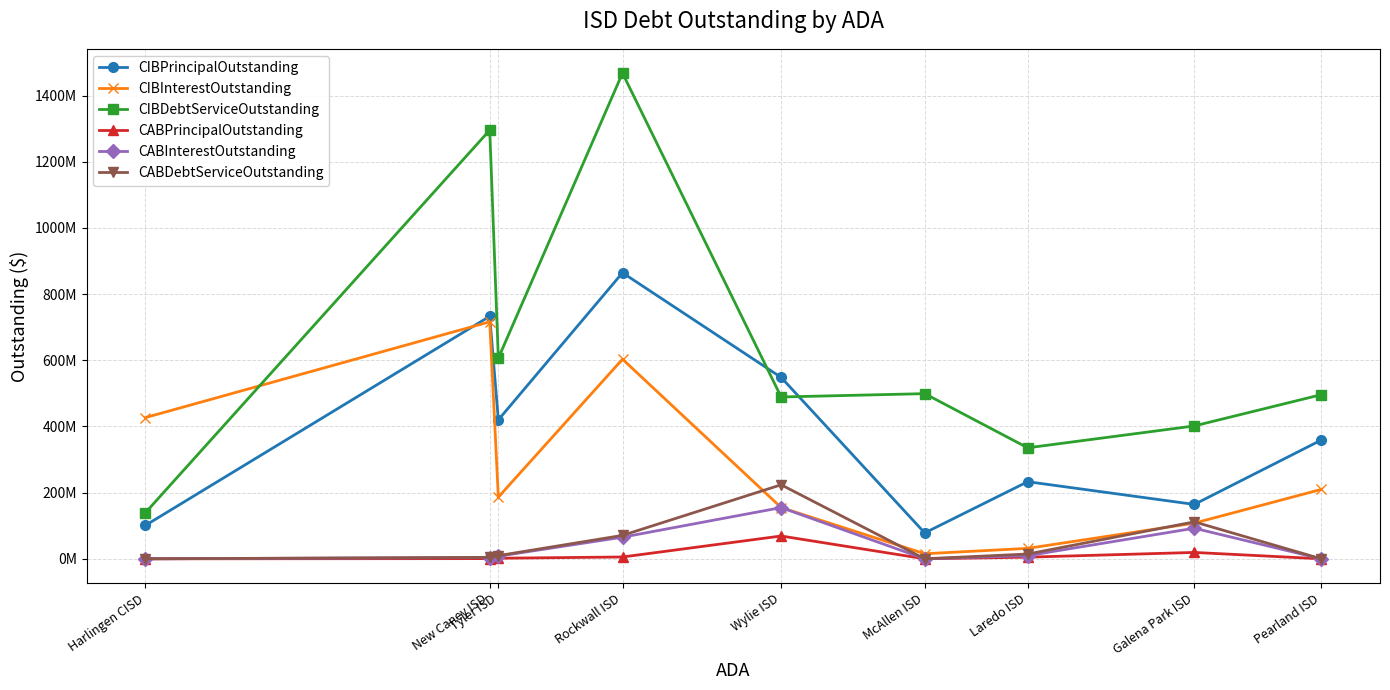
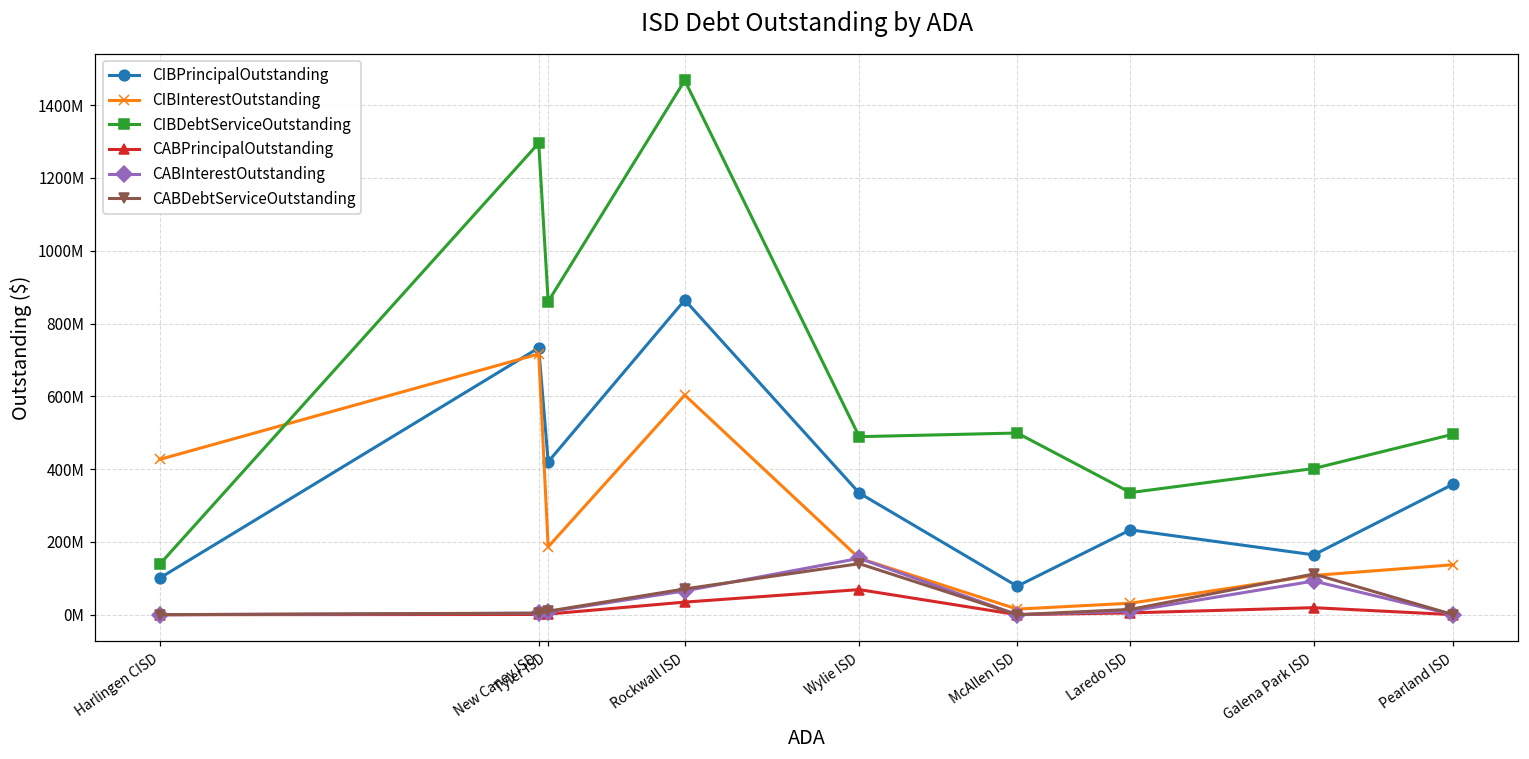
CIBDebtServiceOutstanding, Tyler ISD: 610000000 -> 860000000
CABPrincipalOutstanding, Rockwall ISD: 10000000 -> 30000000
CIBPrincipalOutstanding, Wylie ISD: 550000000 -> 330000000
CABDebtServiceOutstanding, Wylie ISD: 220000000 -> 140000000
CIBInterestOutstanding, Pearland ISD: 210000000 -> 140000000
